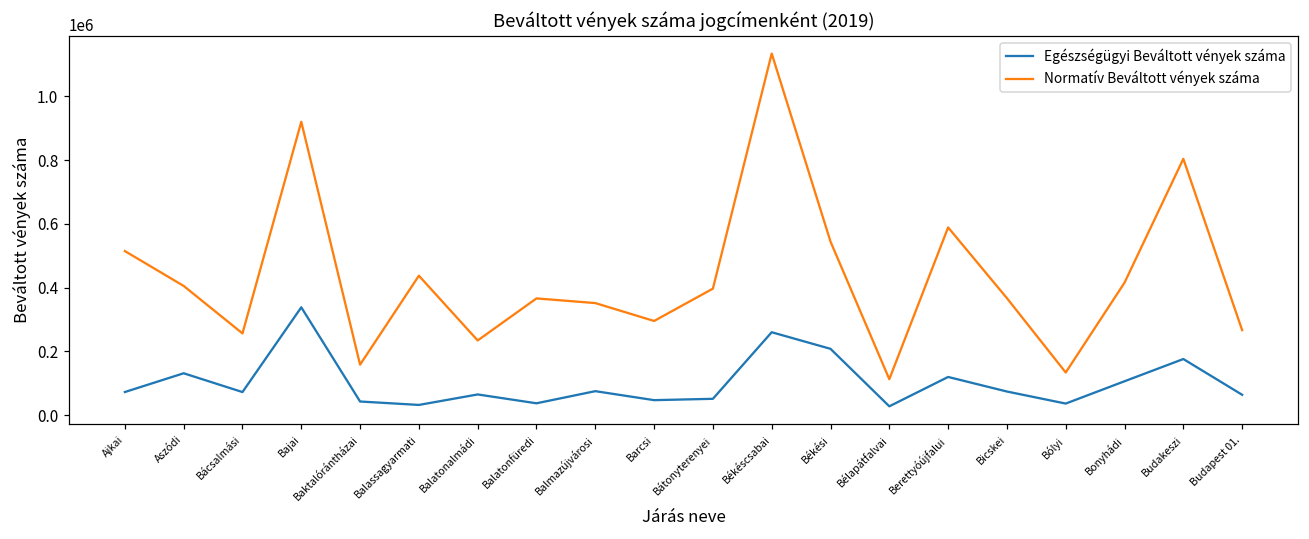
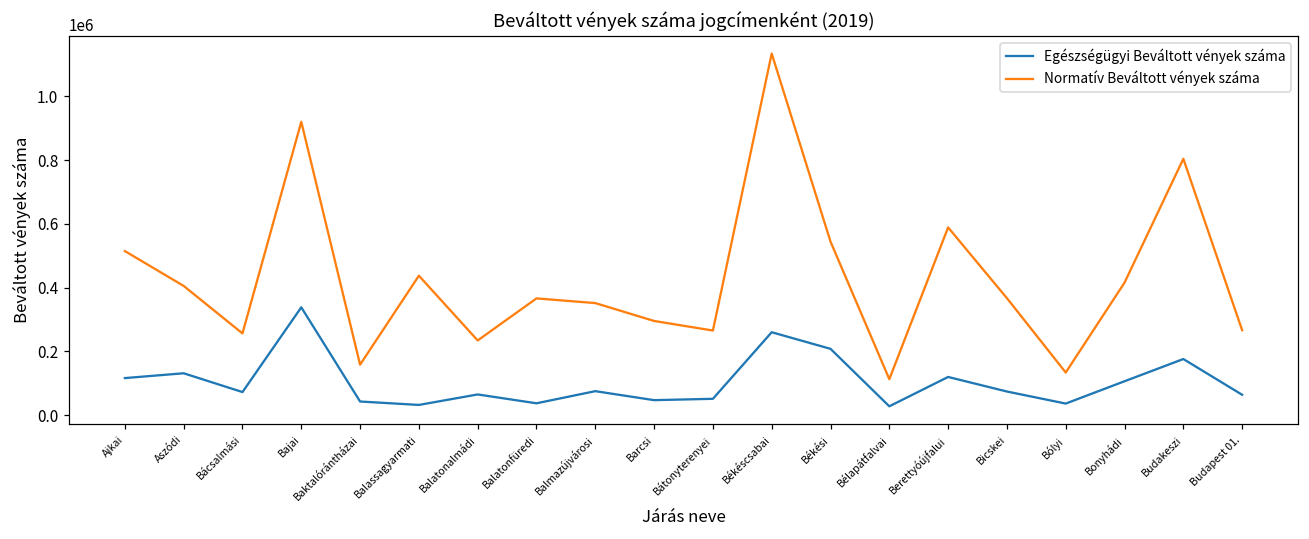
Egészségügyi Beváltott vények száma, Ajkai: 70000 -> 120000
Normatív Beváltott vények száma, Bátonyterenyei: 400000 -> 270000
